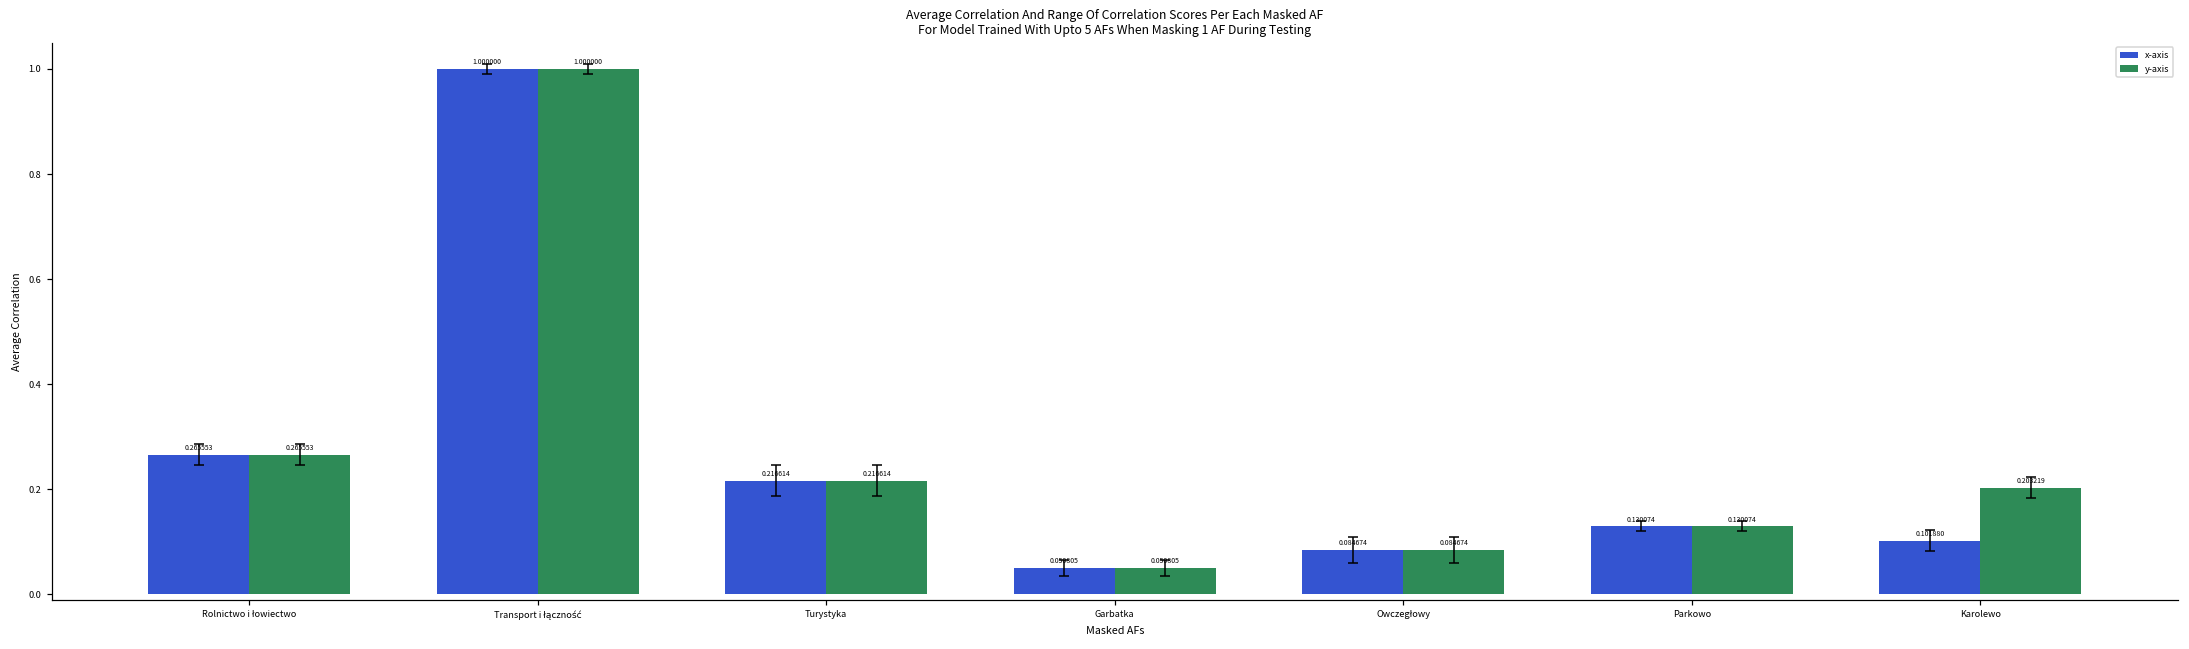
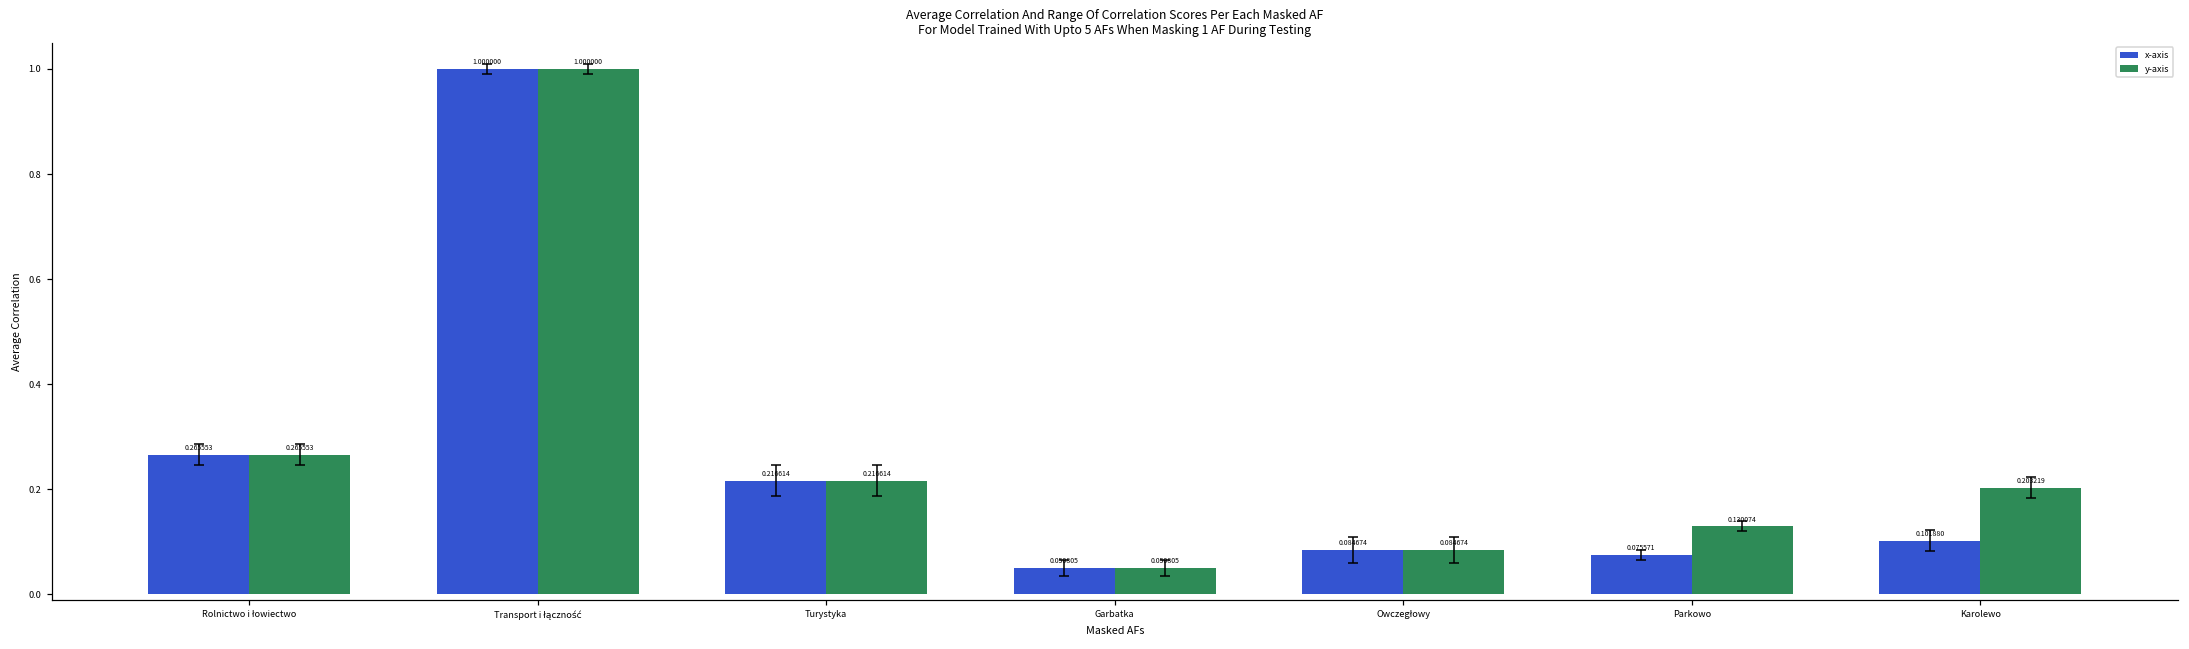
x-axis, Parkowo: 0.130074 -> 0.075571
